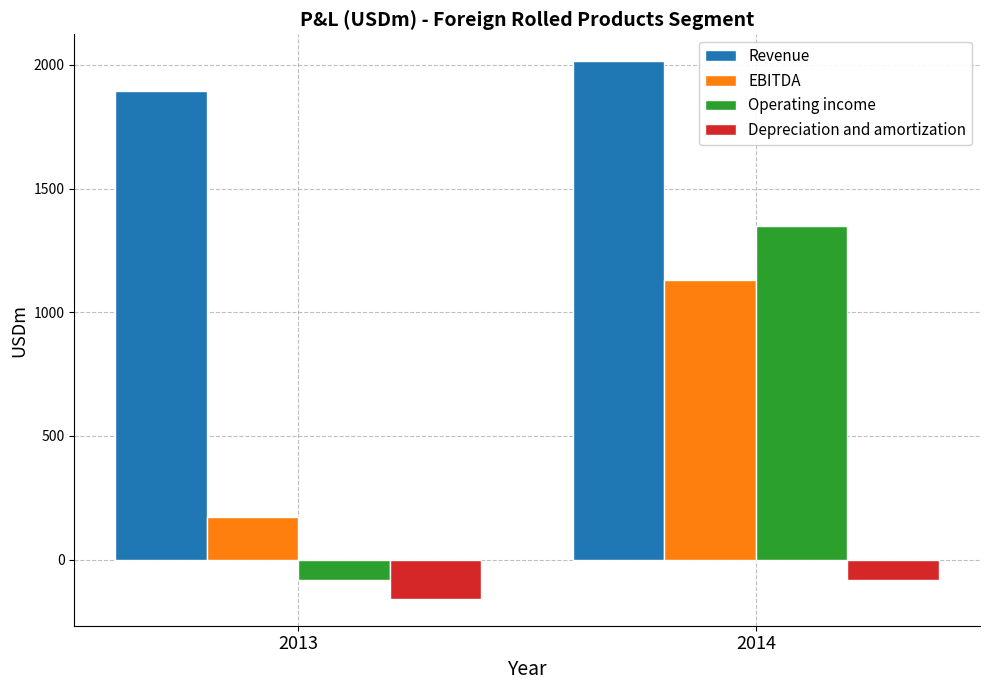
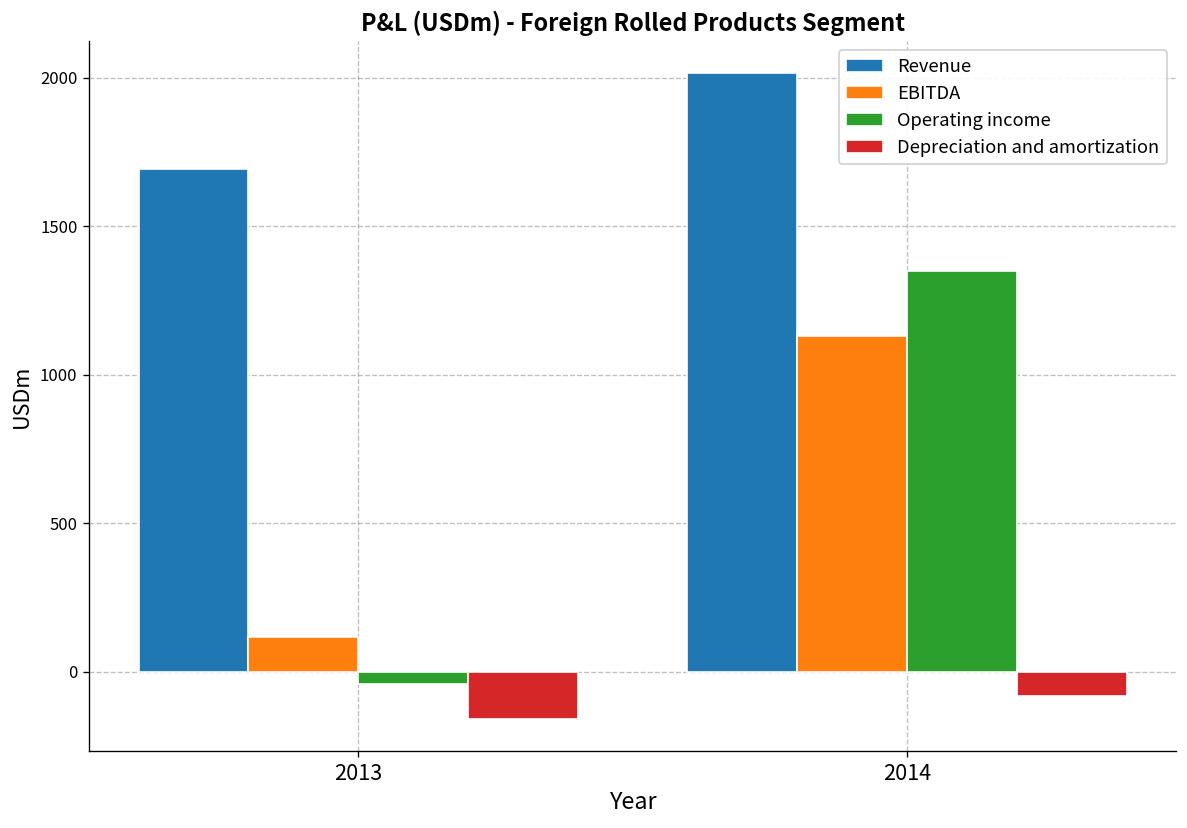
Revenue, 2013: 1900 -> 1690
EBITDA, 2013: 170 -> 120
Operating income, 2013: -80 -> -40
